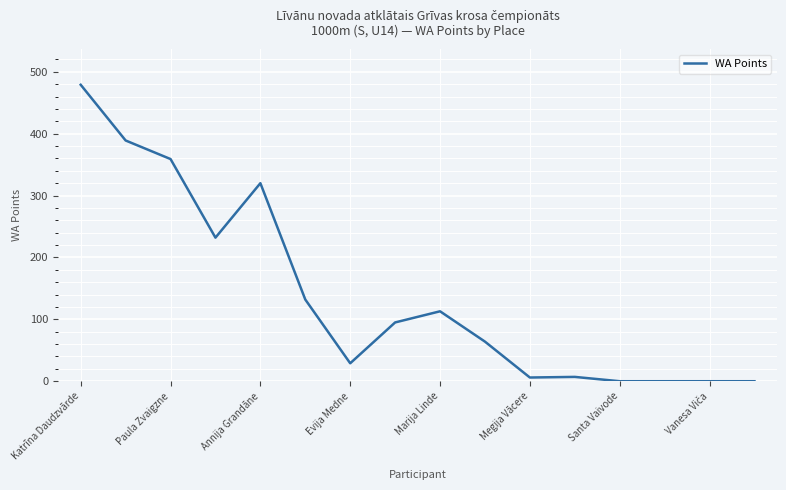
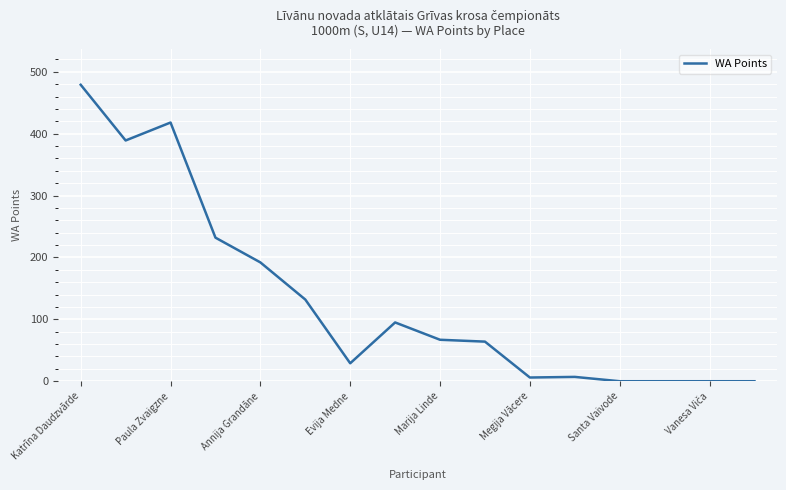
Paula Zvaigzne: 360 -> 420
Annija Grandāne: 320 -> 190
Marija Linde: 110 -> 70
